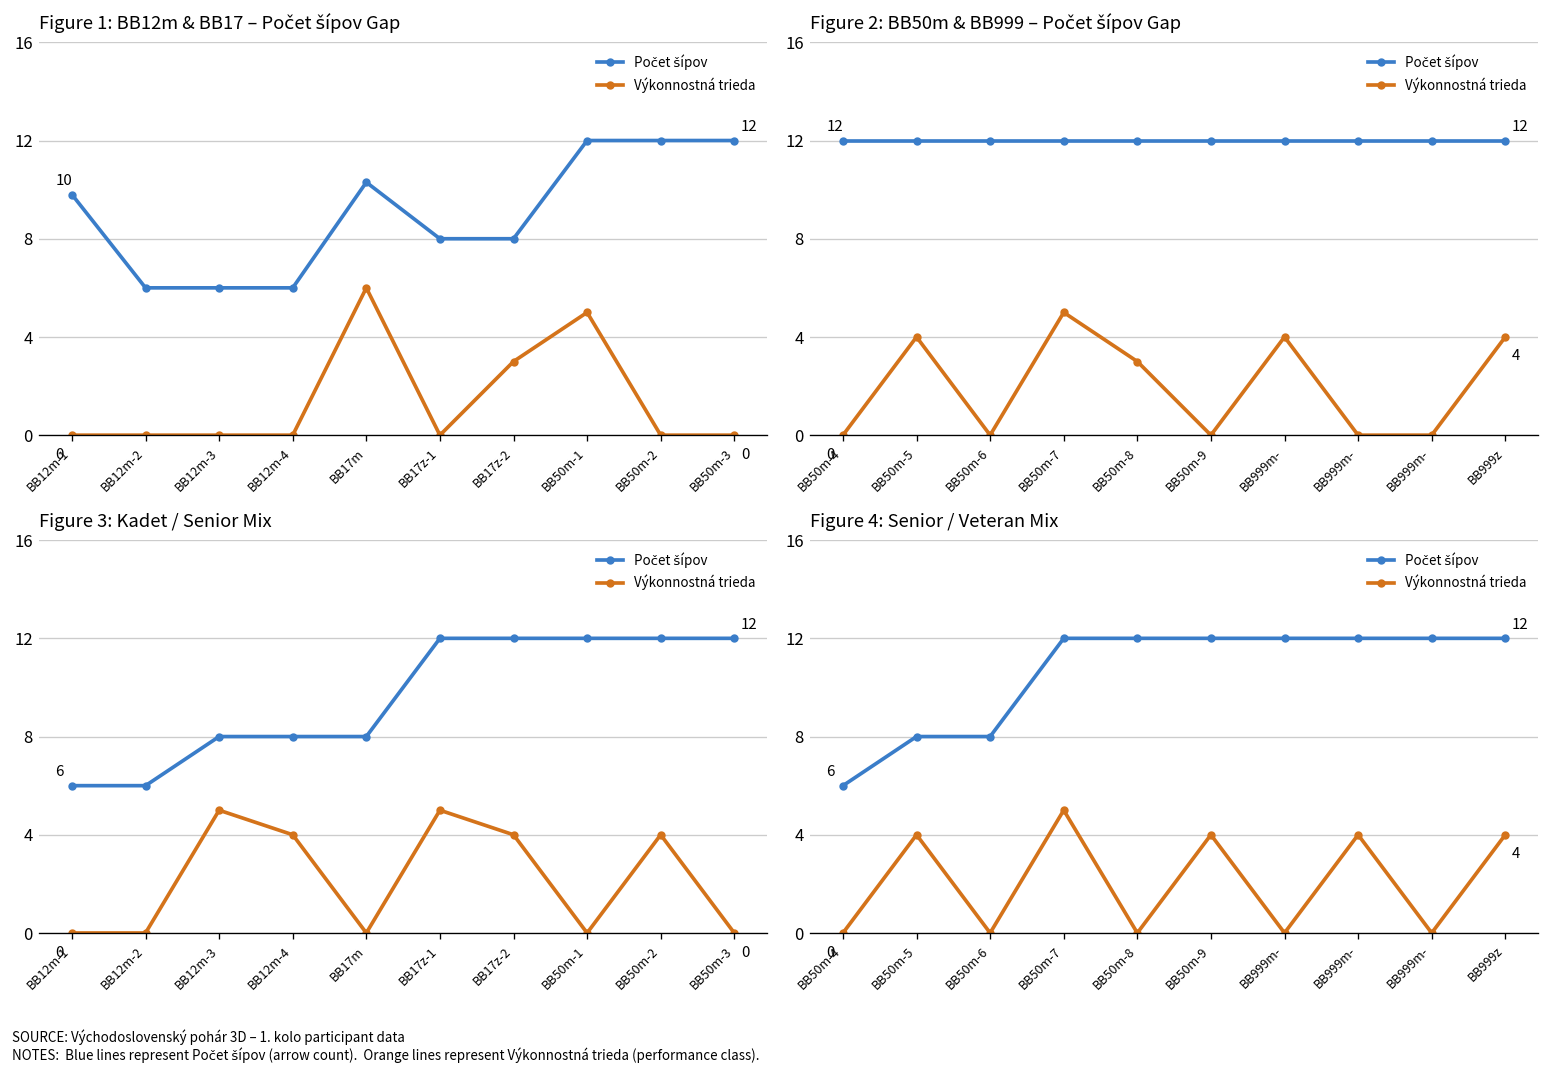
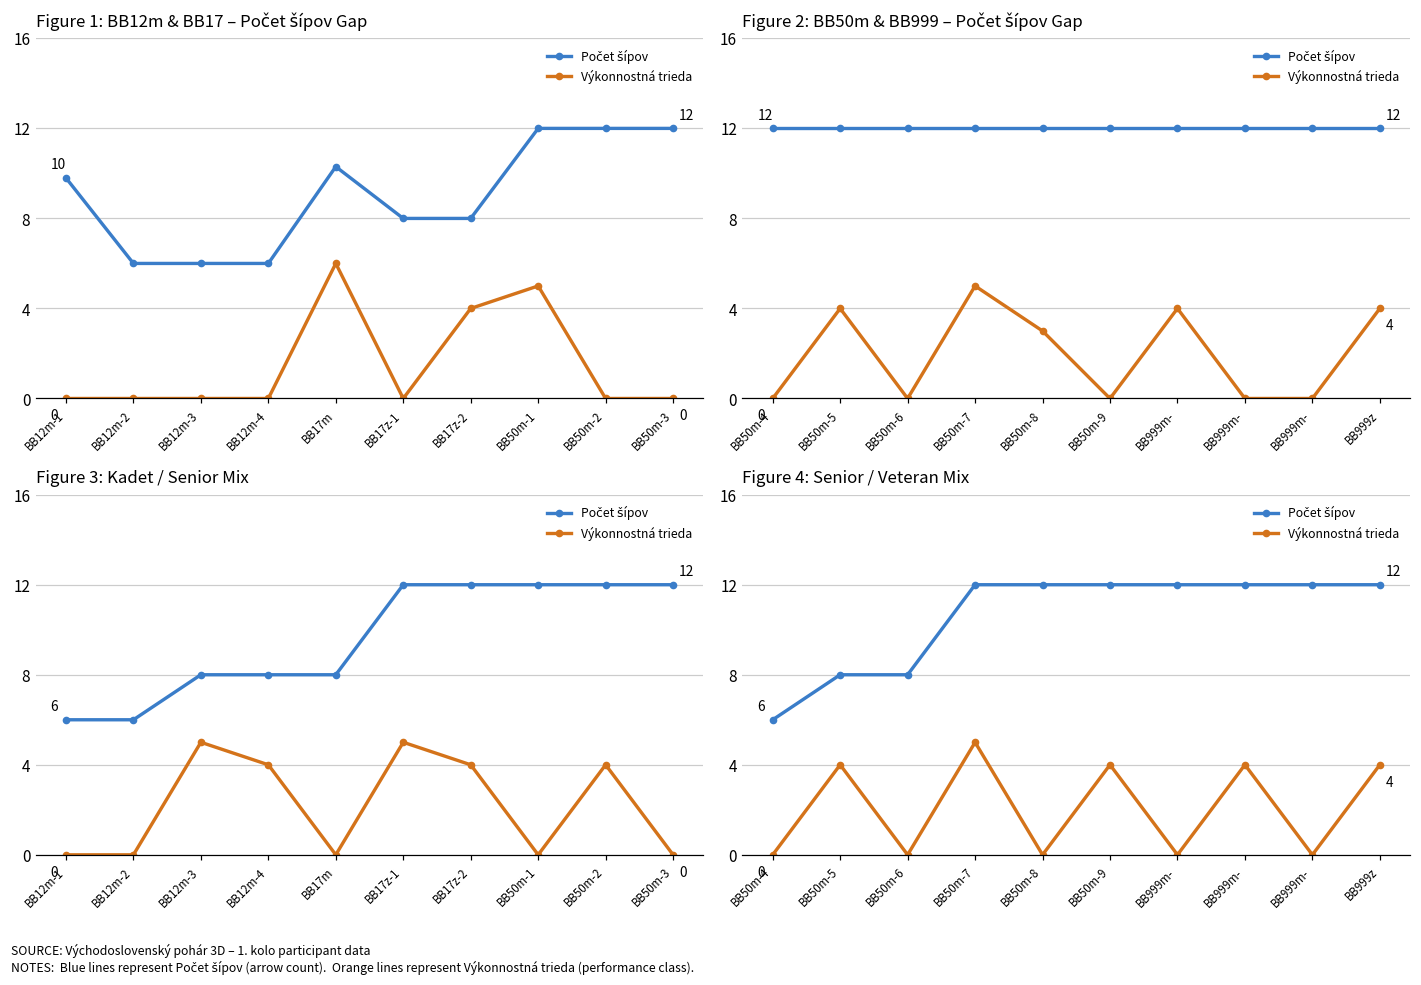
Figure 1: BB12m & BB17 – Počet šípov Gap, Výkonnostná trieda, BB17z-2: 3 -> 4
